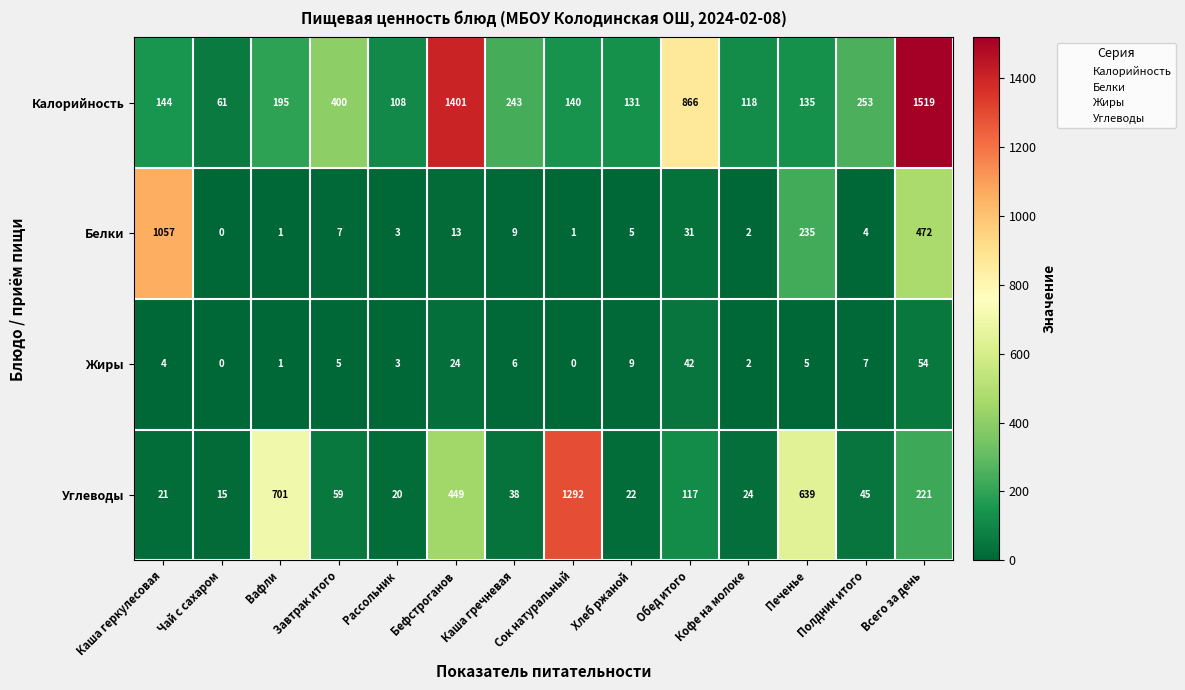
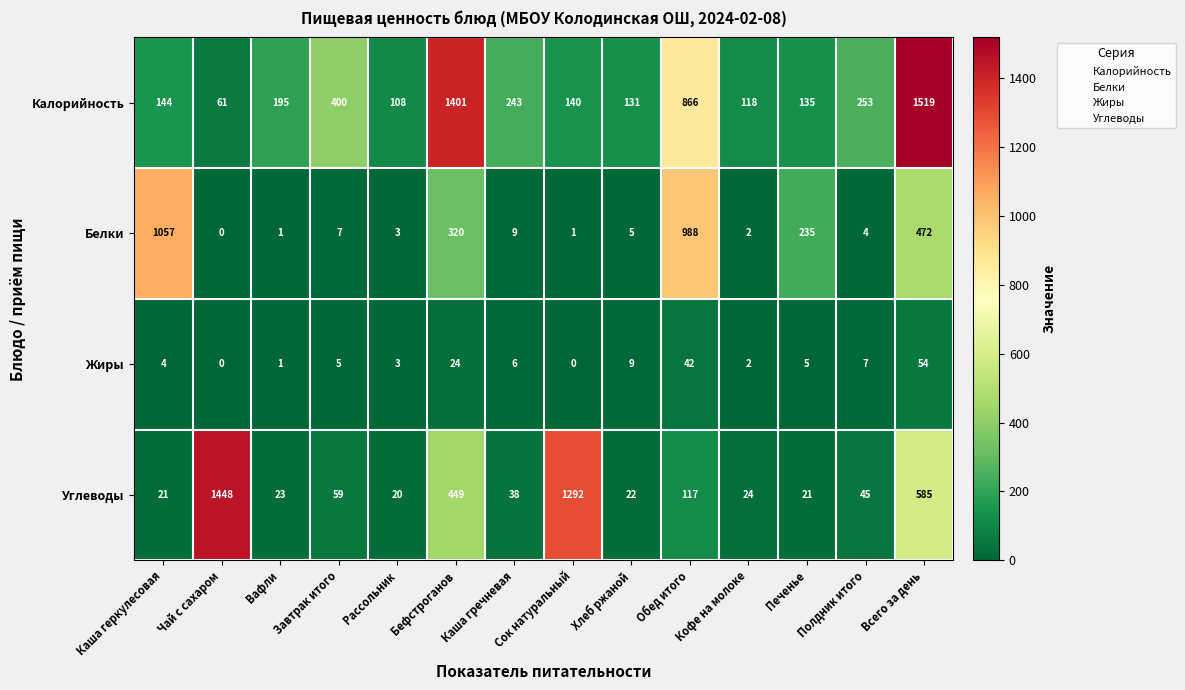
Белки, Бефстроганов: 13 -> 320
Белки, Обед итого: 31 -> 988
Углеводы, Чай с сахаром: 15 -> 1448
Углеводы, Вафли: 701 -> 23
Углеводы, Печенье: 639 -> 21
Углеводы, Всего за день: 221 -> 585
